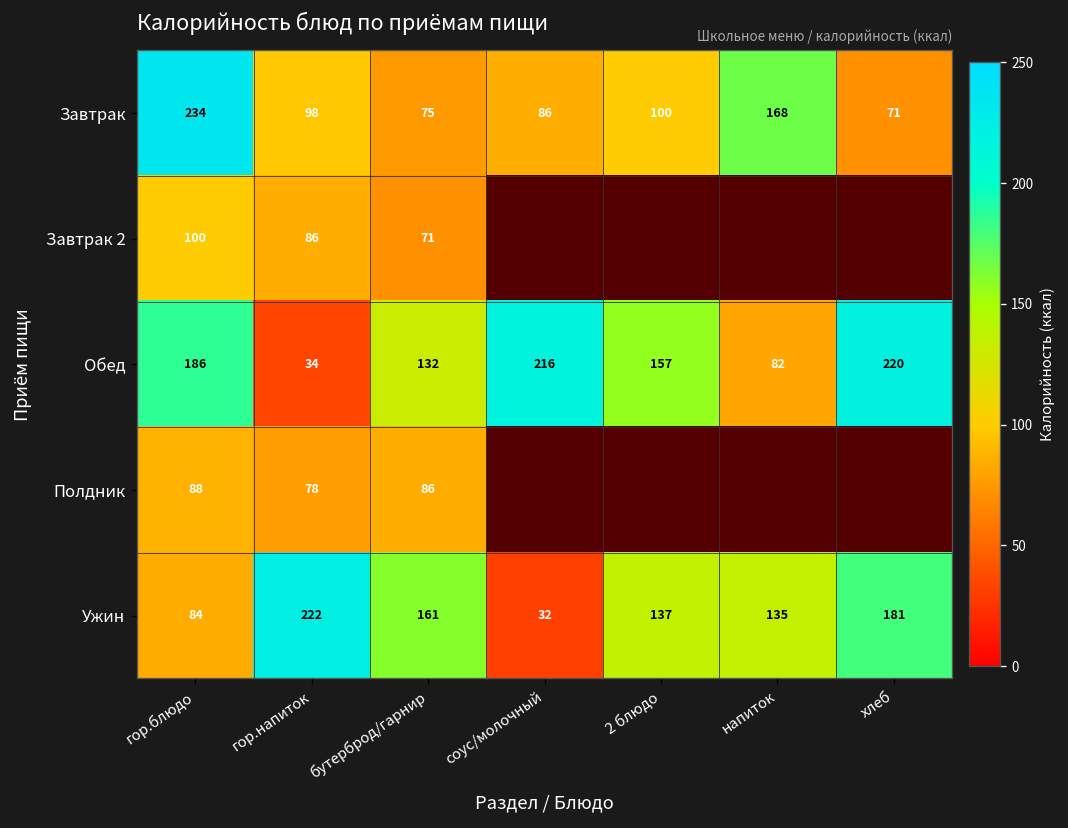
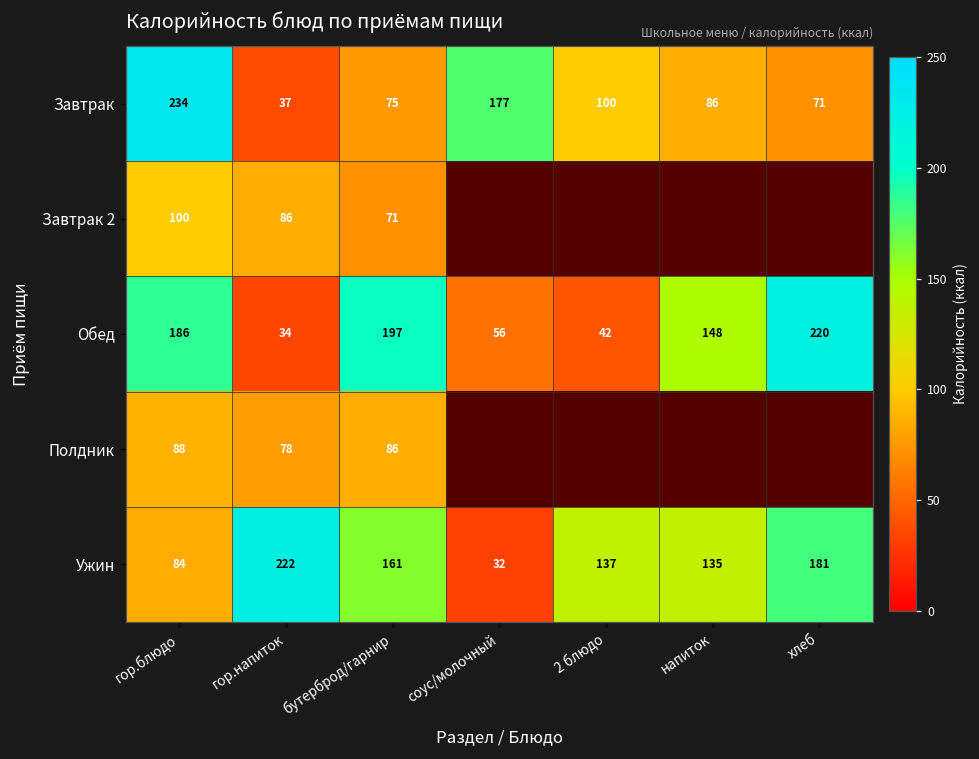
Завтрак, гор.напиток: 98 -> 37
Завтрак, соус/молочный: 86 -> 177
Завтрак, напиток: 168 -> 86
Обед, бутерброд/гарнир: 132 -> 197
Обед, соус/молочный: 216 -> 56
Обед, 2 блюдо: 157 -> 42
Обед, напиток: 82 -> 148
